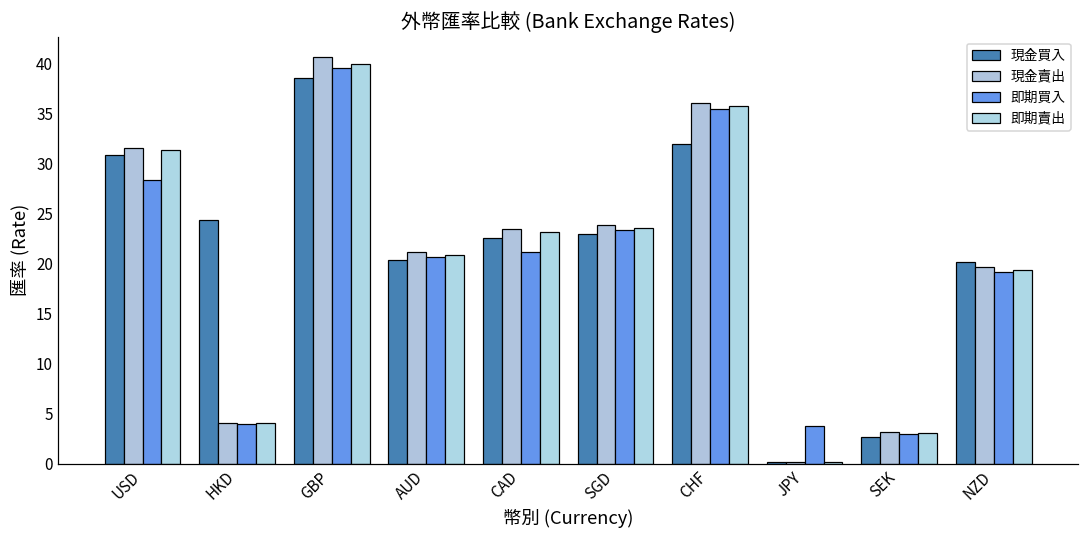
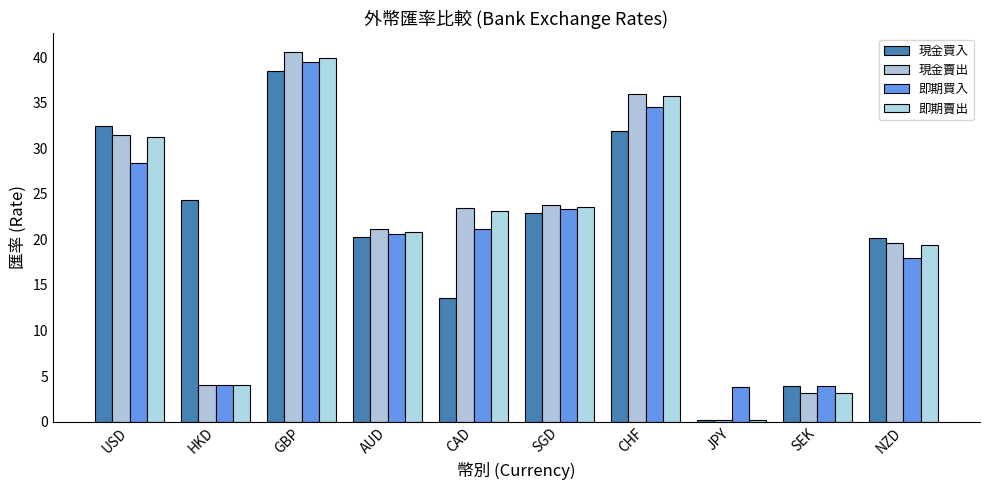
現金買入, USD: 31 -> 32
現金買入, CAD: 23 -> 14
即期買入, CHF: 35.5 -> 34.6
現金買入, SEK: 3 -> 4
即期買入, SEK: 3 -> 4
即期買入, NZD: 19 -> 18
